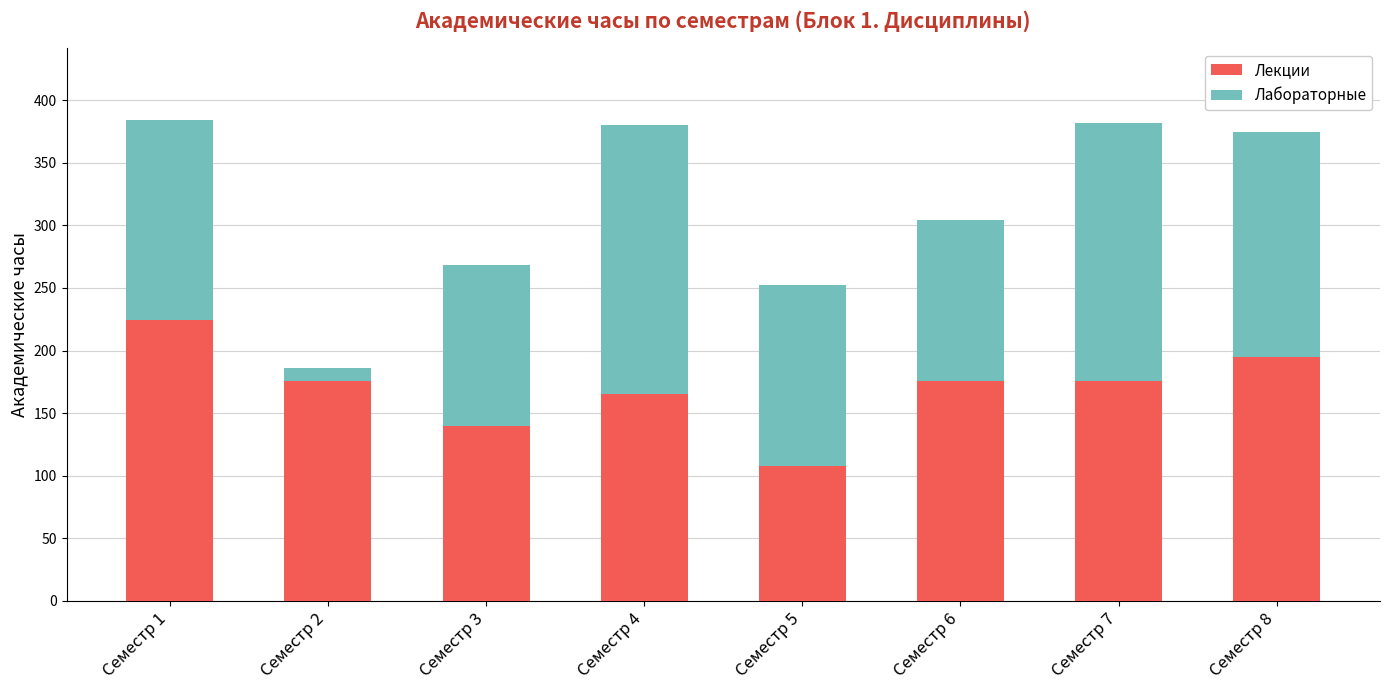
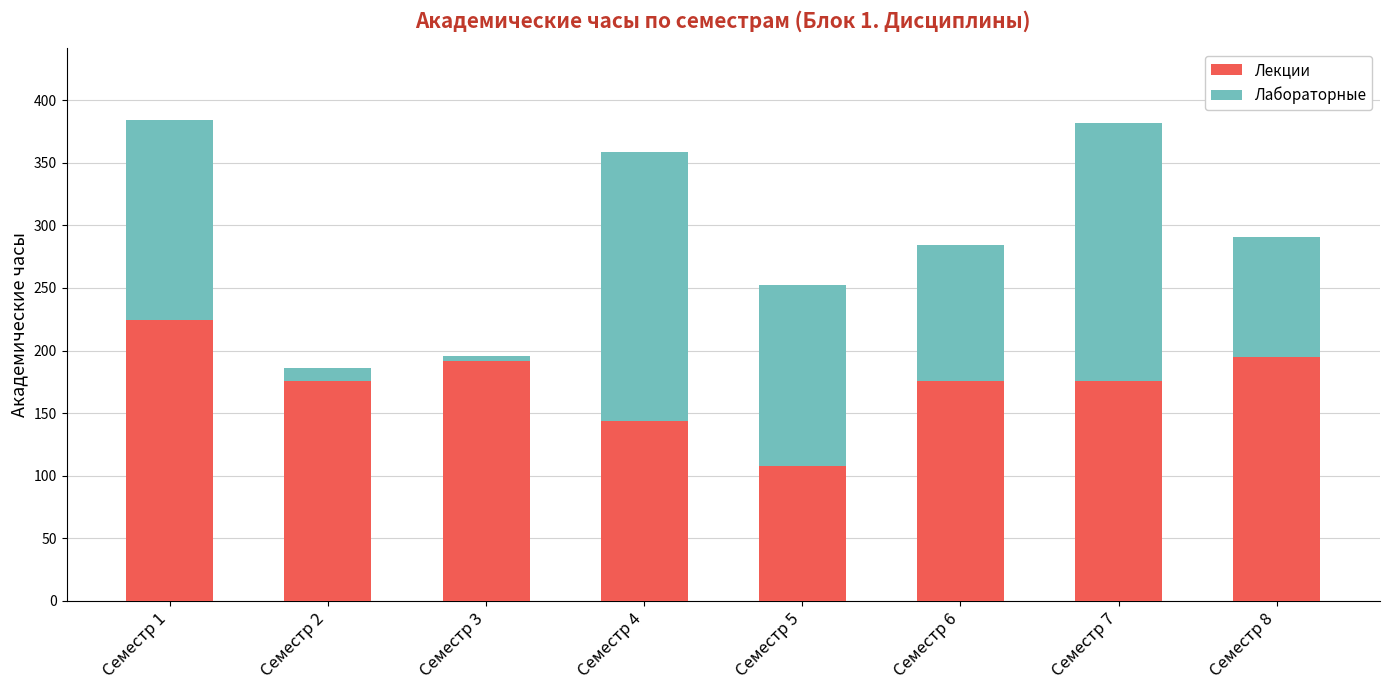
Лекции, Семестр 3: 140 -> 192
Лабораторные, Семестр 3: 128 -> 4
Лекции, Семестр 4: 165 -> 144
Лабораторные, Семестр 6: 128 -> 108
Лабораторные, Семестр 8: 180 -> 96
